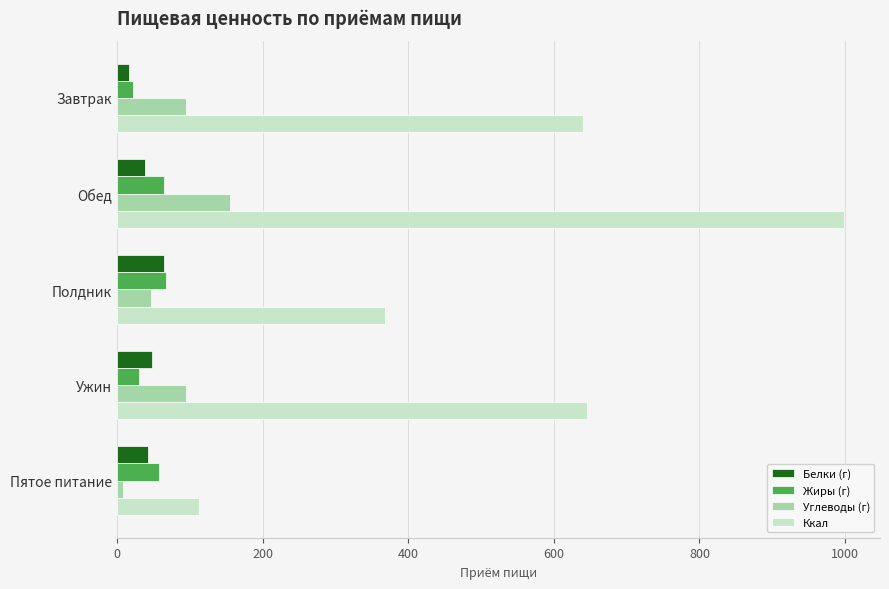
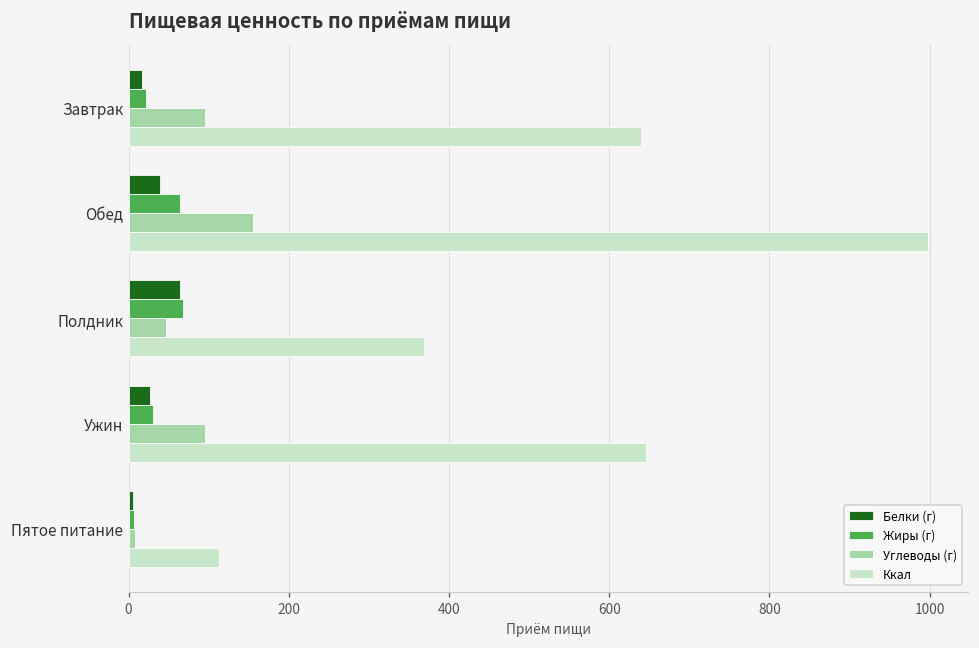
Белки (г), Ужин: 50 -> 30
Белки (г), Пятое питание: 40 -> 10
Жиры (г), Пятое питание: 60 -> 10
